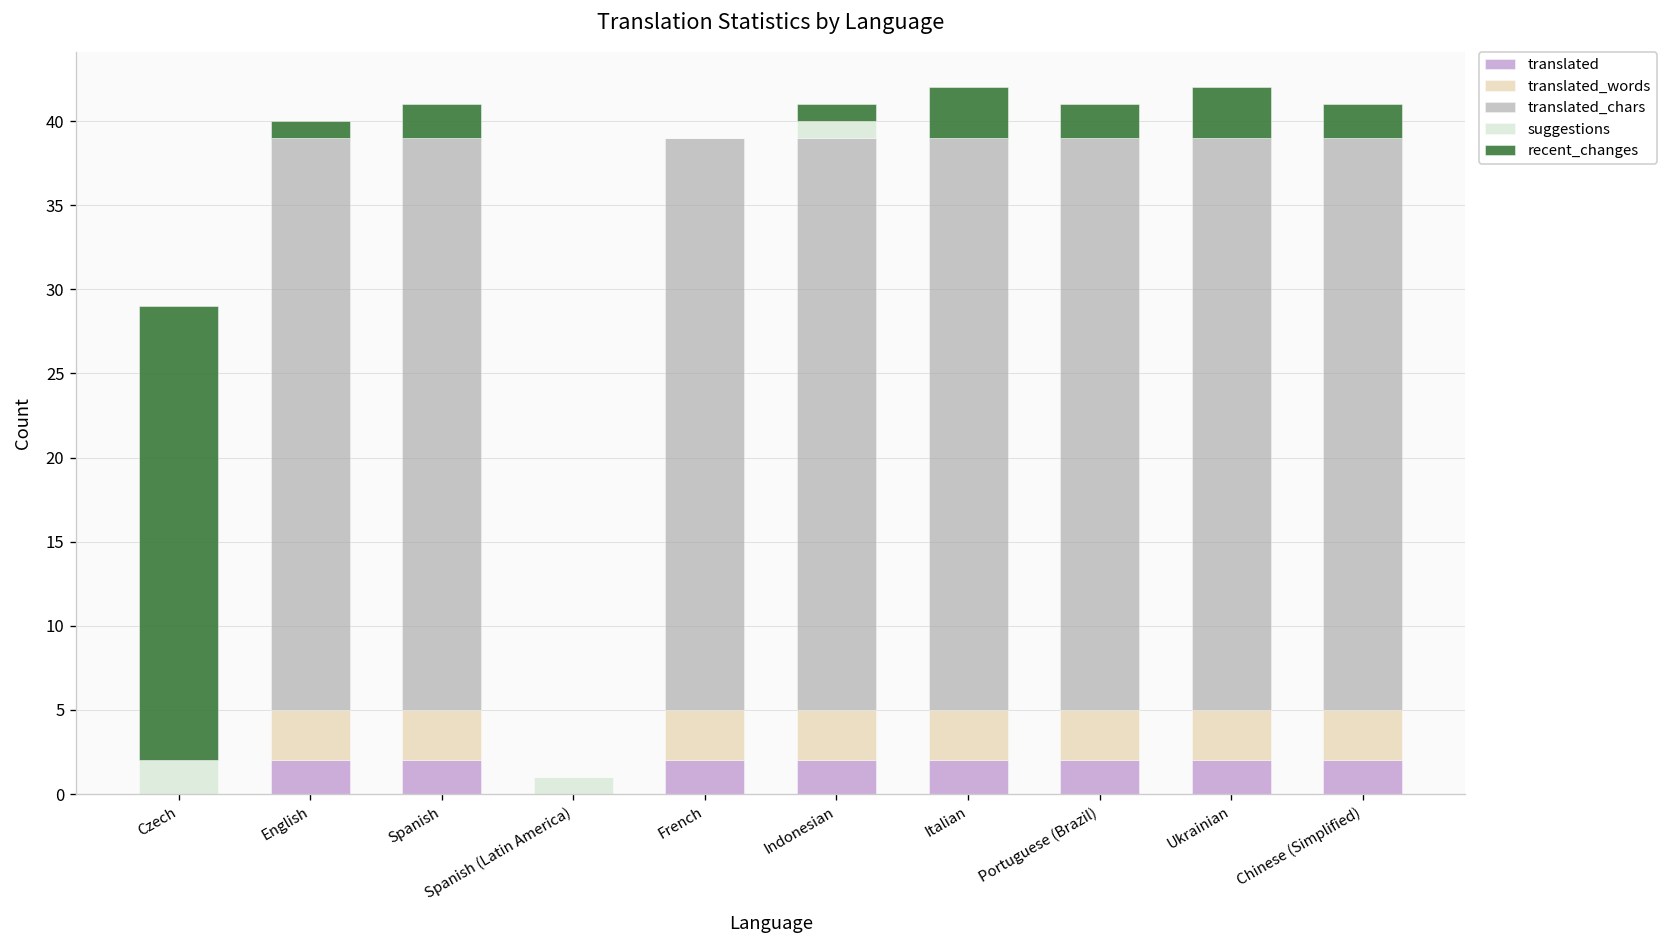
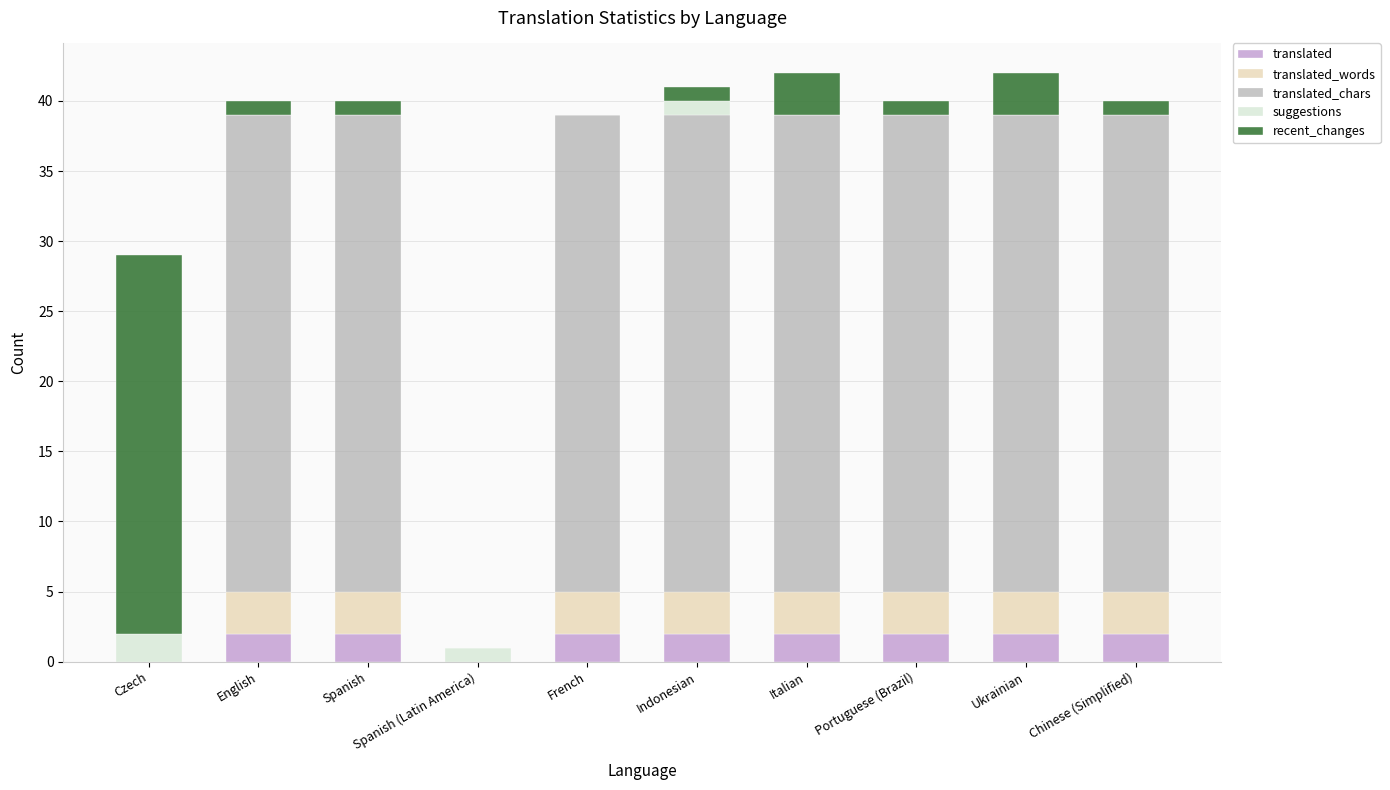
recent_changes, Spanish: 2 -> 1
recent_changes, Portuguese (Brazil): 2 -> 1
recent_changes, Chinese (Simplified): 2 -> 1
